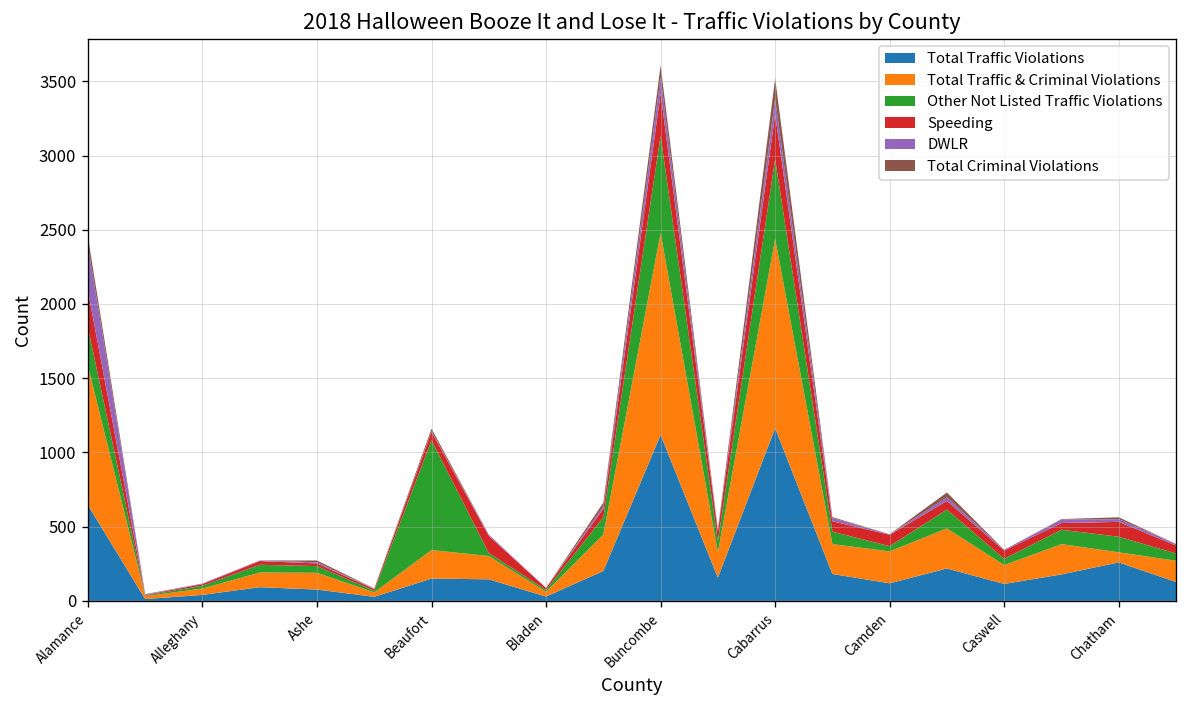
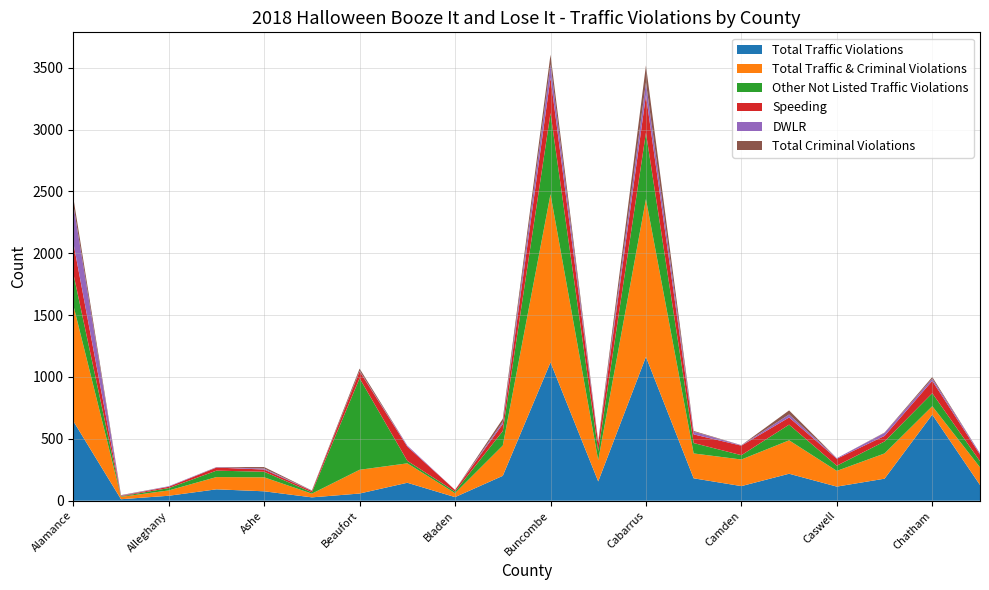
Total Traffic Violations, Beaufort: 150 -> 60
Total Traffic Violations, Chatham: 260 -> 700
